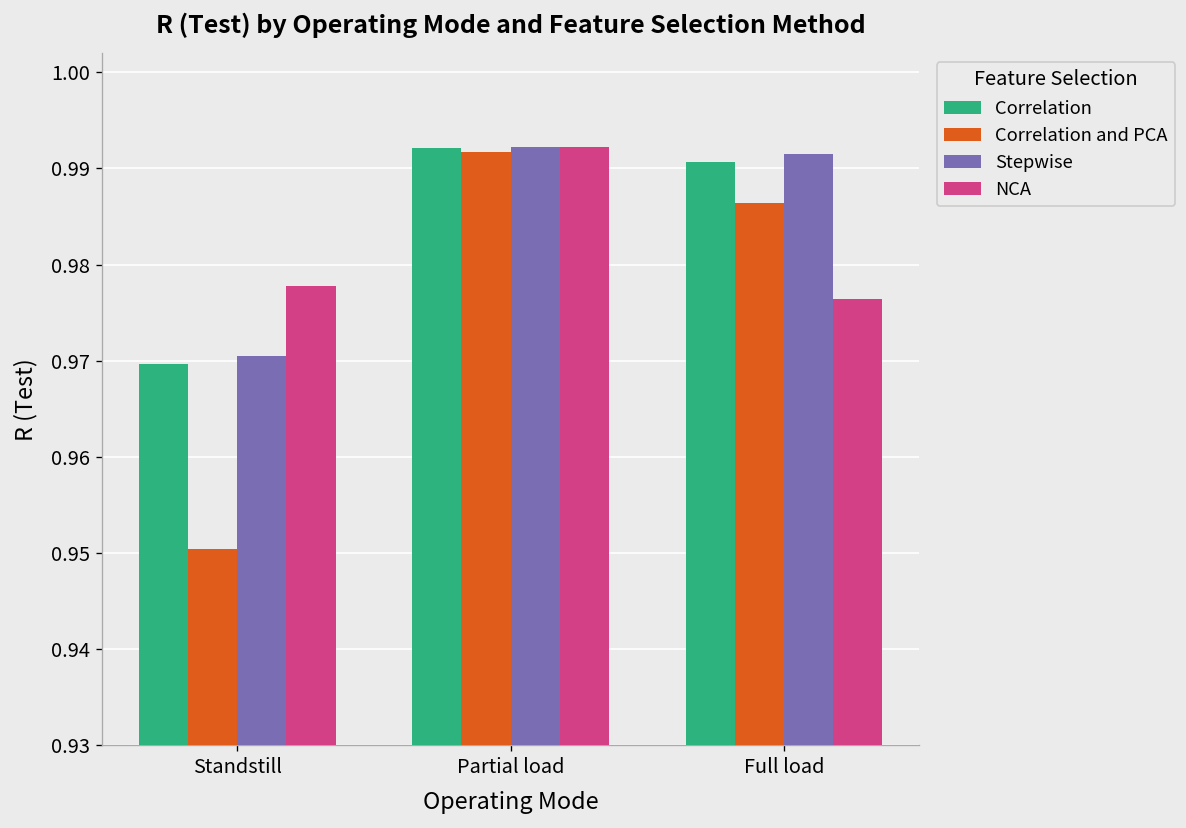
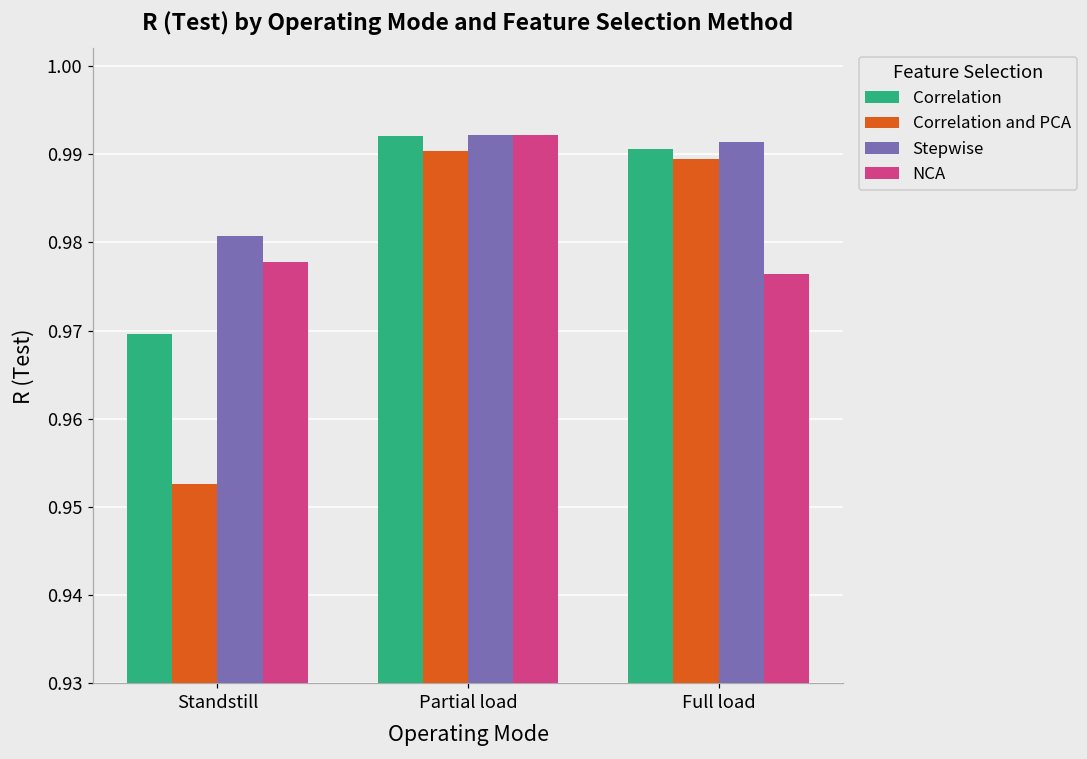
Correlation and PCA, Standstill: 0.950 -> 0.953
Stepwise, Standstill: 0.971 -> 0.981
Correlation and PCA, Partial load: 0.992 -> 0.990
Correlation and PCA, Full load: 0.986 -> 0.989
